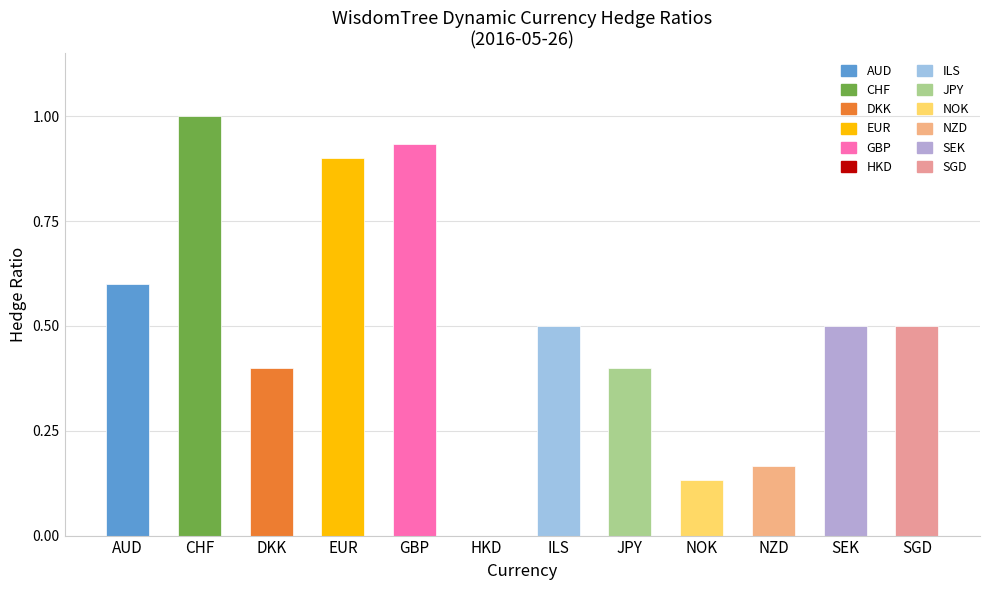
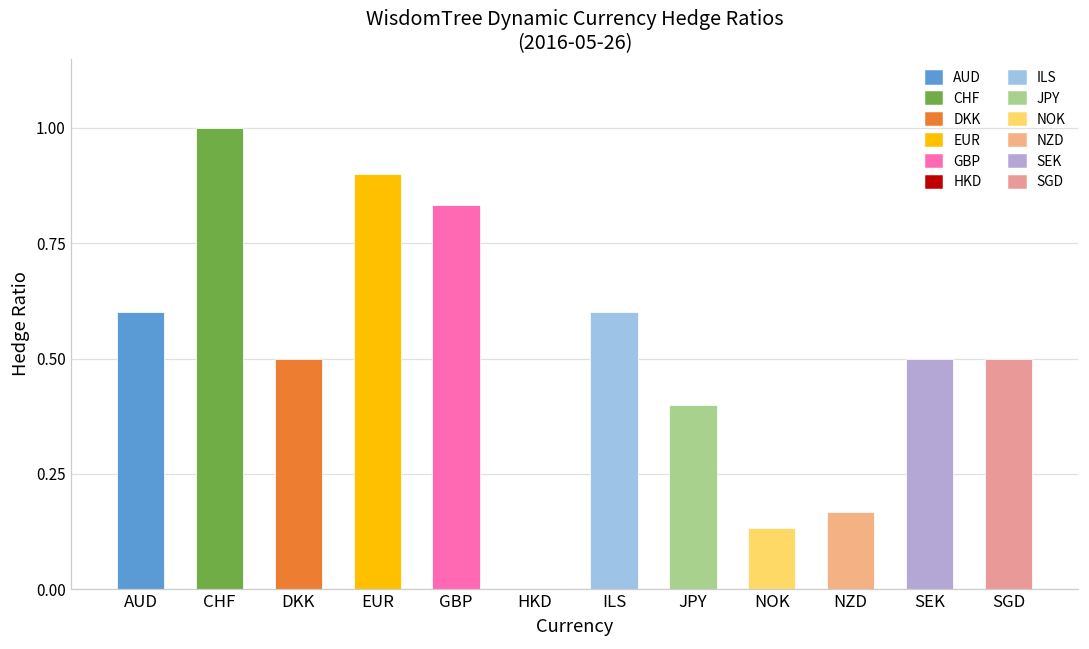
DKK: 0.4 -> 0.5
GBP: 0.93 -> 0.83
ILS: 0.5 -> 0.6
